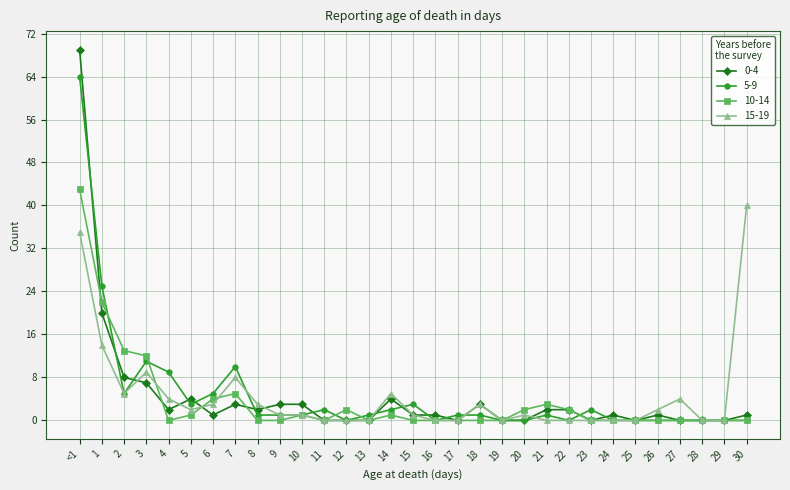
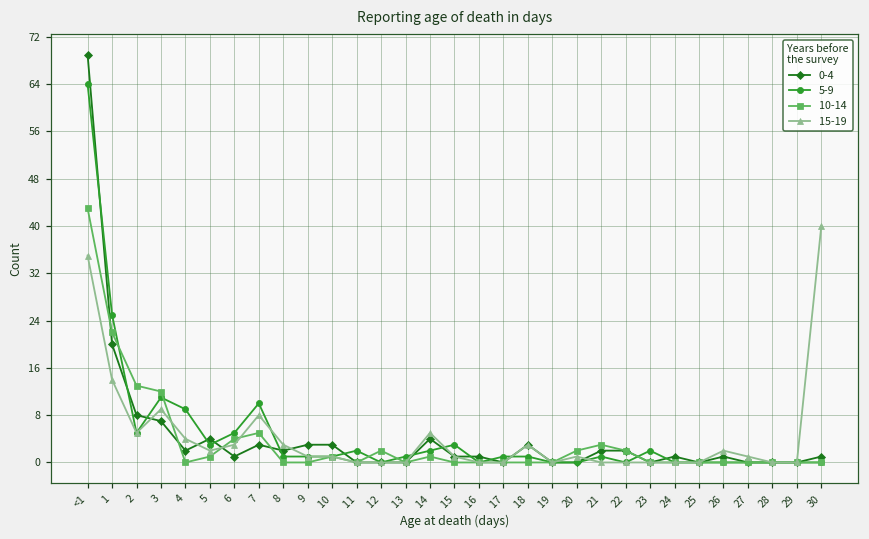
15-19, 27: 4 -> 1
